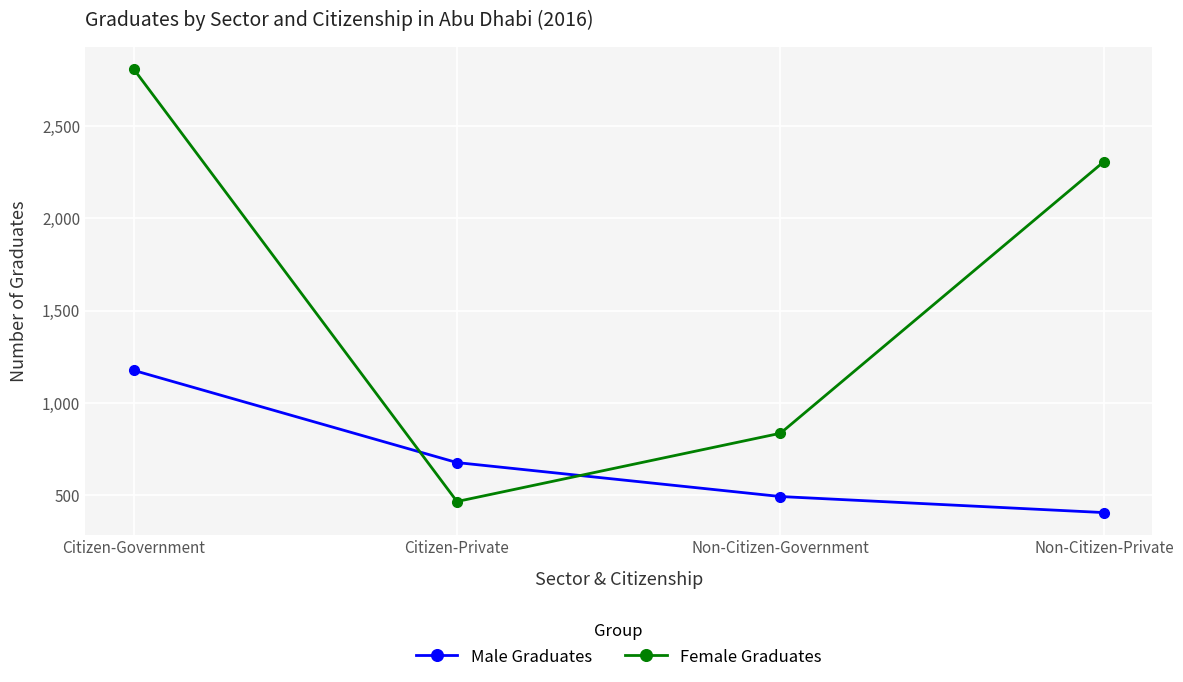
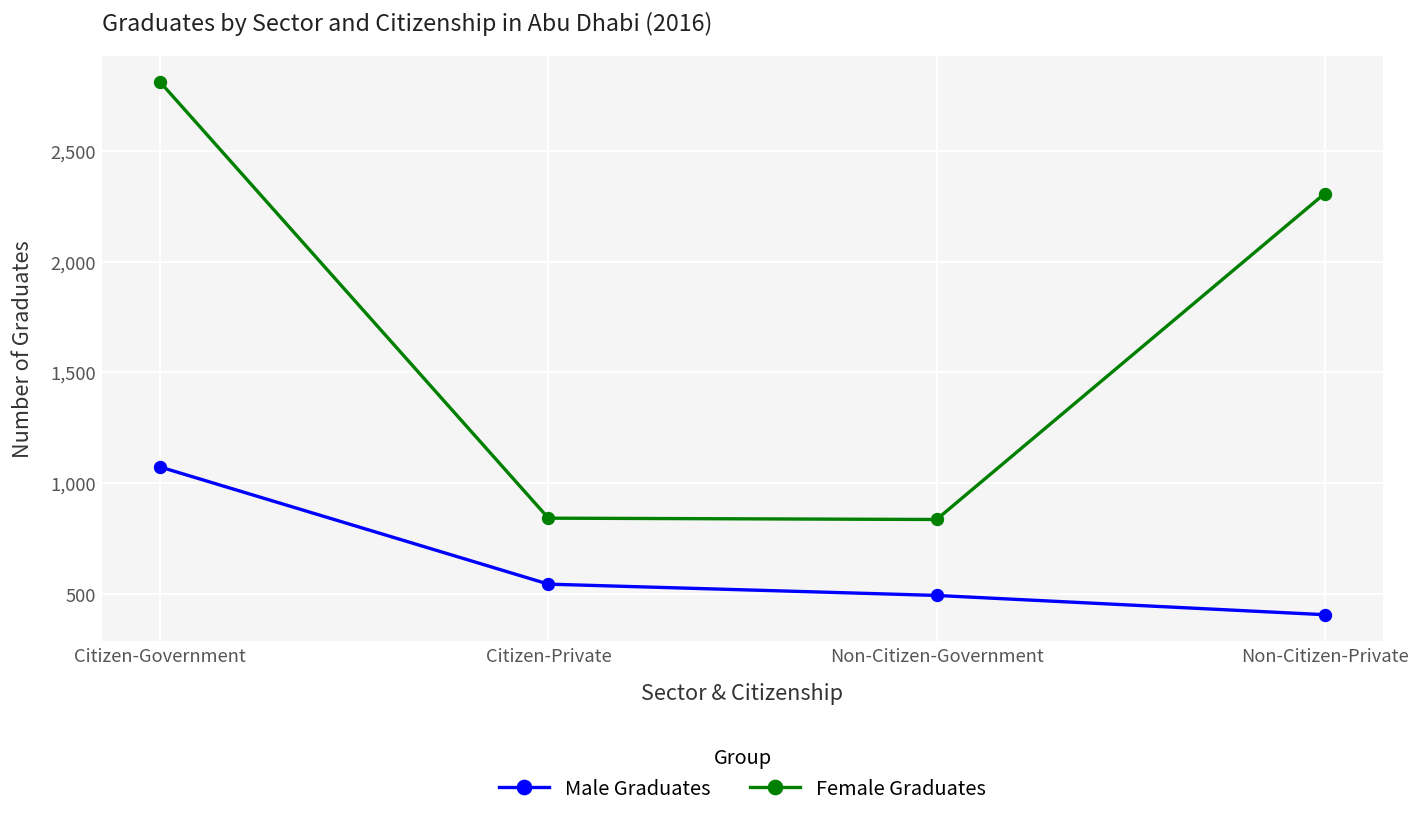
Male Graduates, Citizen-Government: 1,180 -> 1,070
Male Graduates, Citizen-Private: 680 -> 540
Female Graduates, Citizen-Private: 470 -> 840
